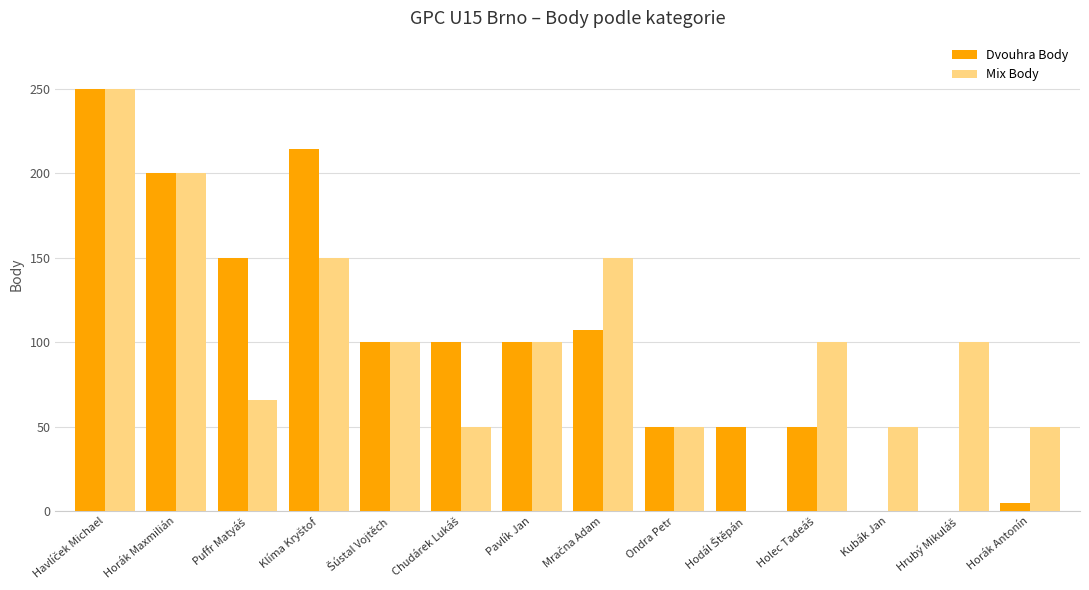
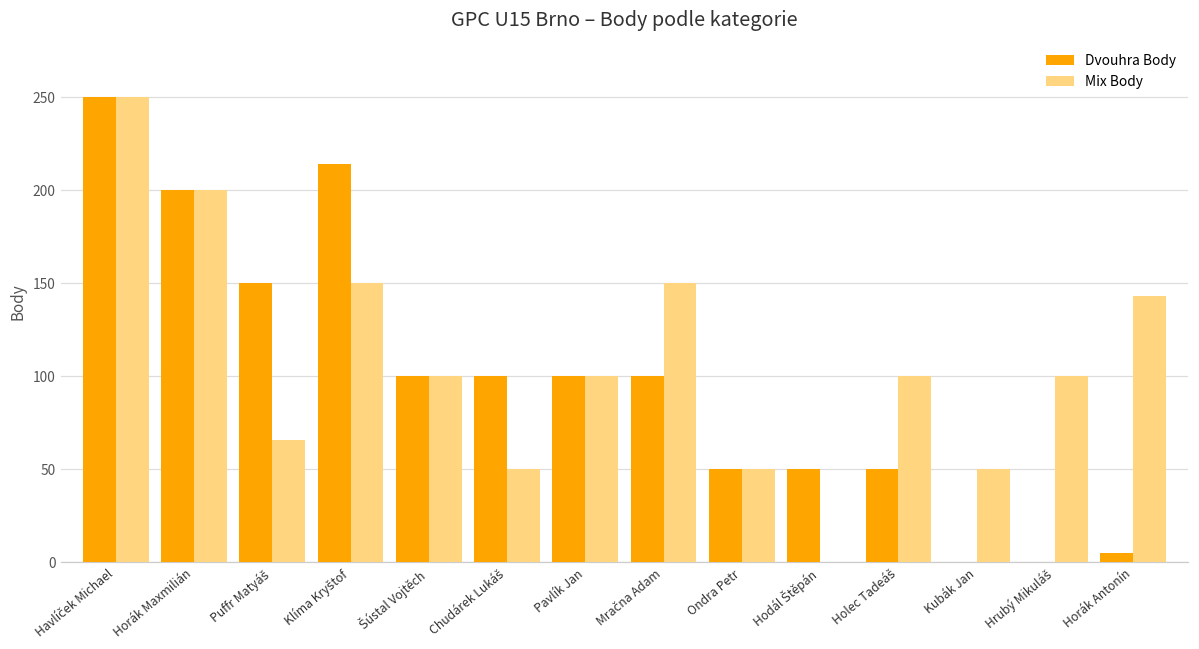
Dvouhra Body, Mračna Adam: 107 -> 100
Mix Body, Horák Antonín: 50 -> 143
